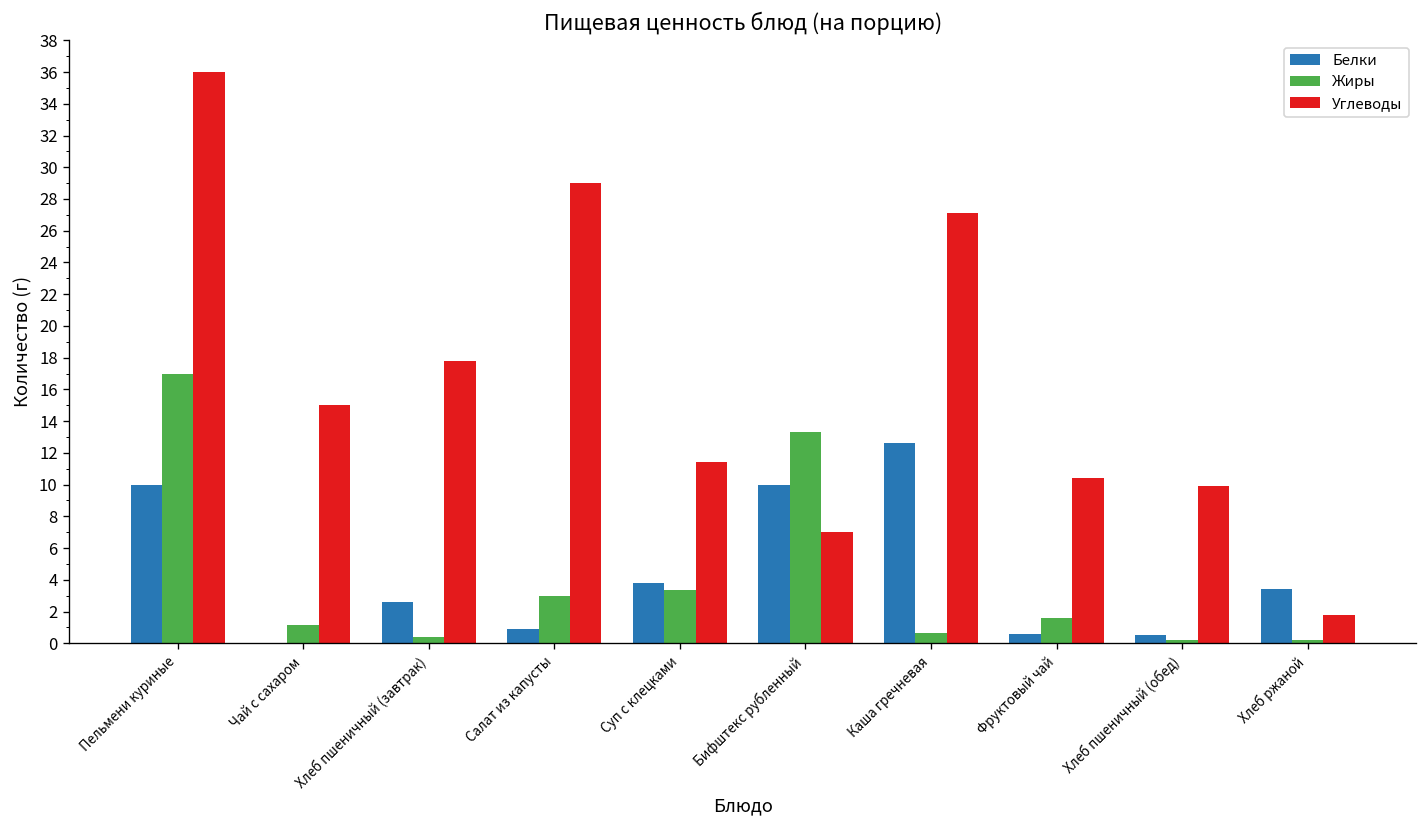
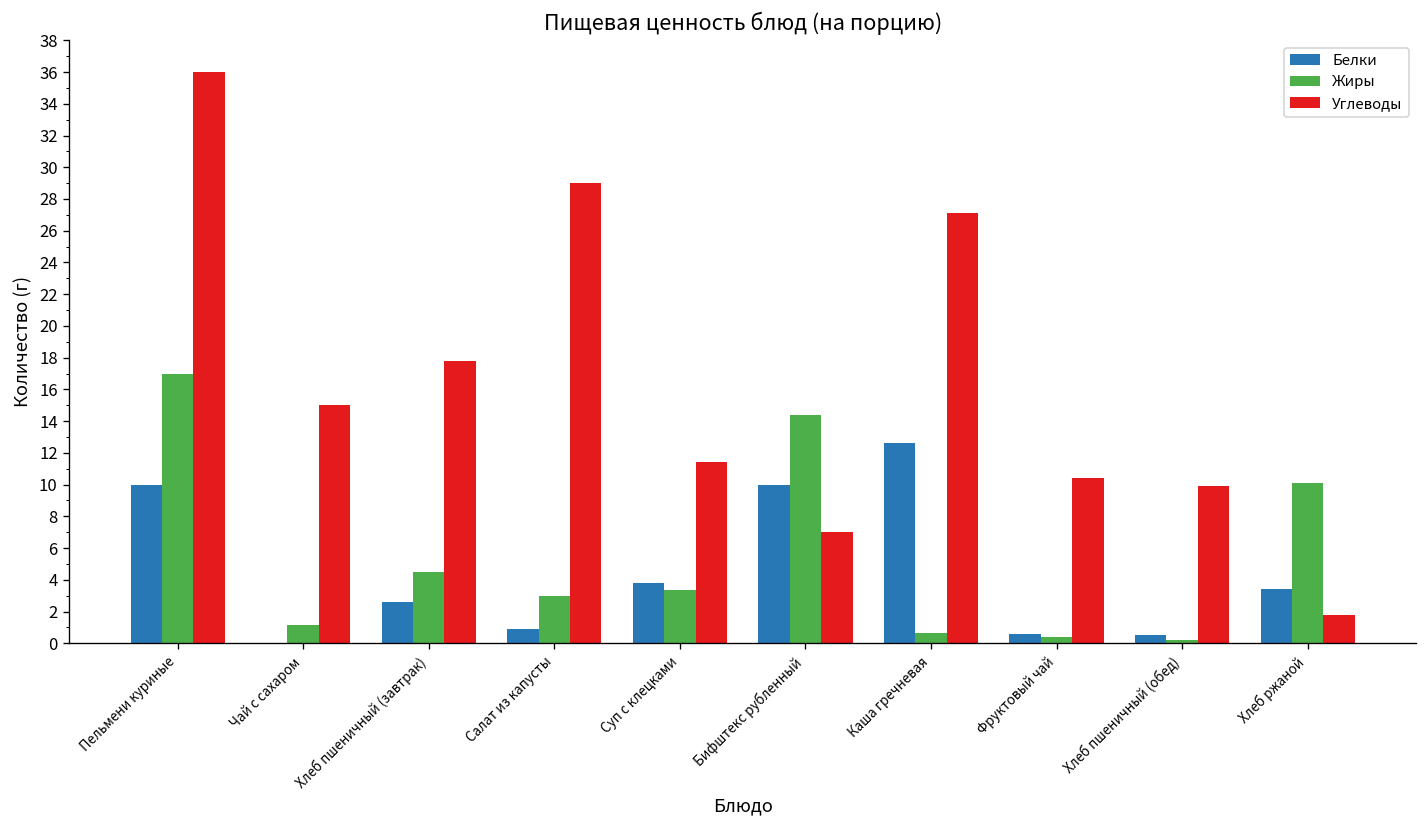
Жиры, Хлеб пшеничный (завтрак): 0.4 -> 4.5
Жиры, Бифштекс рубленный: 13.3 -> 14.4
Жиры, Фруктовый чай: 1.6 -> 0.4
Жиры, Хлеб ржаной: 0.2 -> 10.1
